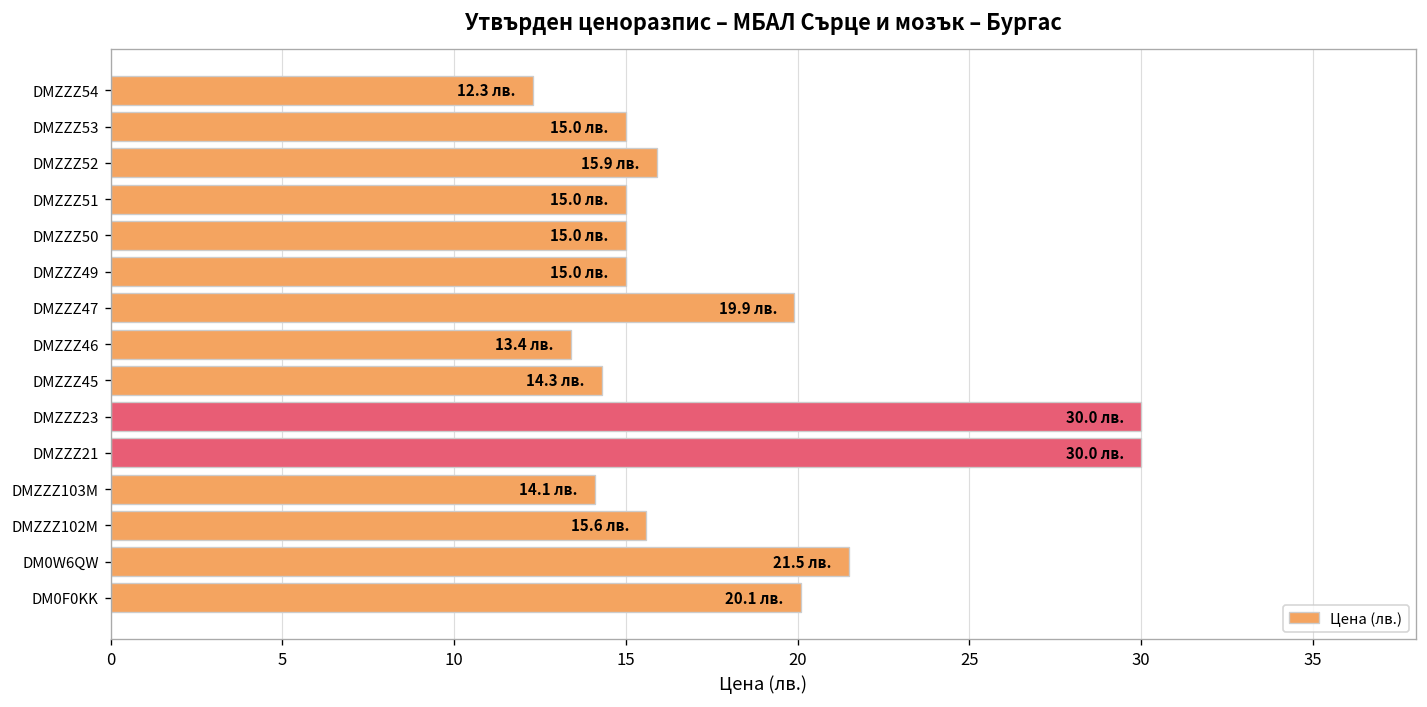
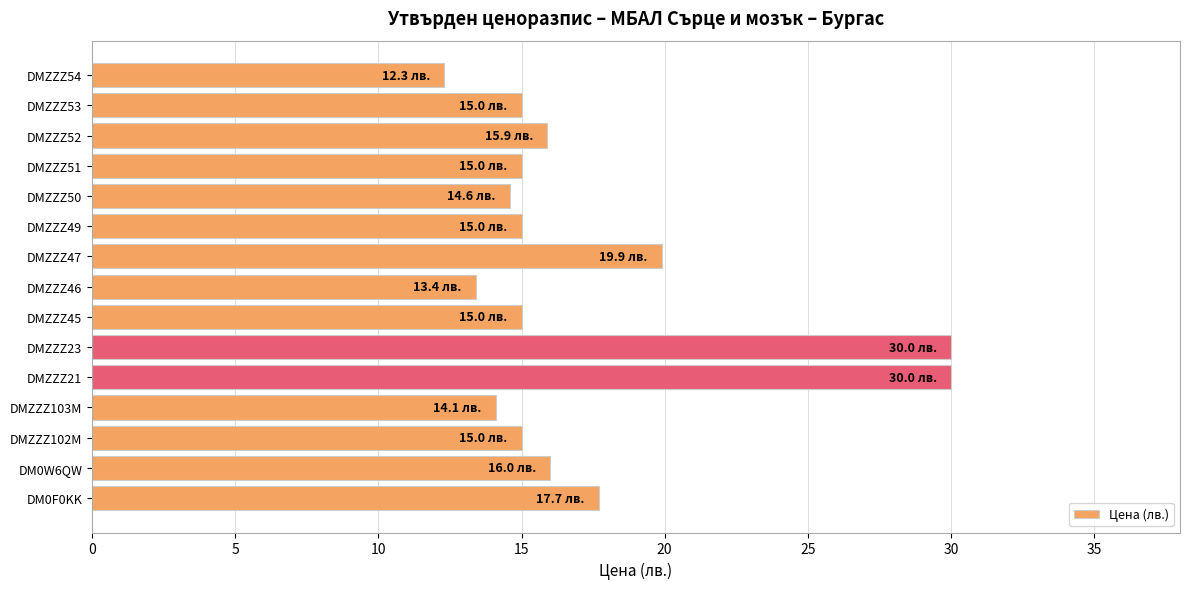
DMZZZ50: 15.0 -> 14.6
DMZZZ45: 14.3 -> 15.0
DMZZZ102M: 15.6 -> 15.0
DM0W6QW: 21.5 -> 16.0
DM0F0KK: 20.1 -> 17.7
